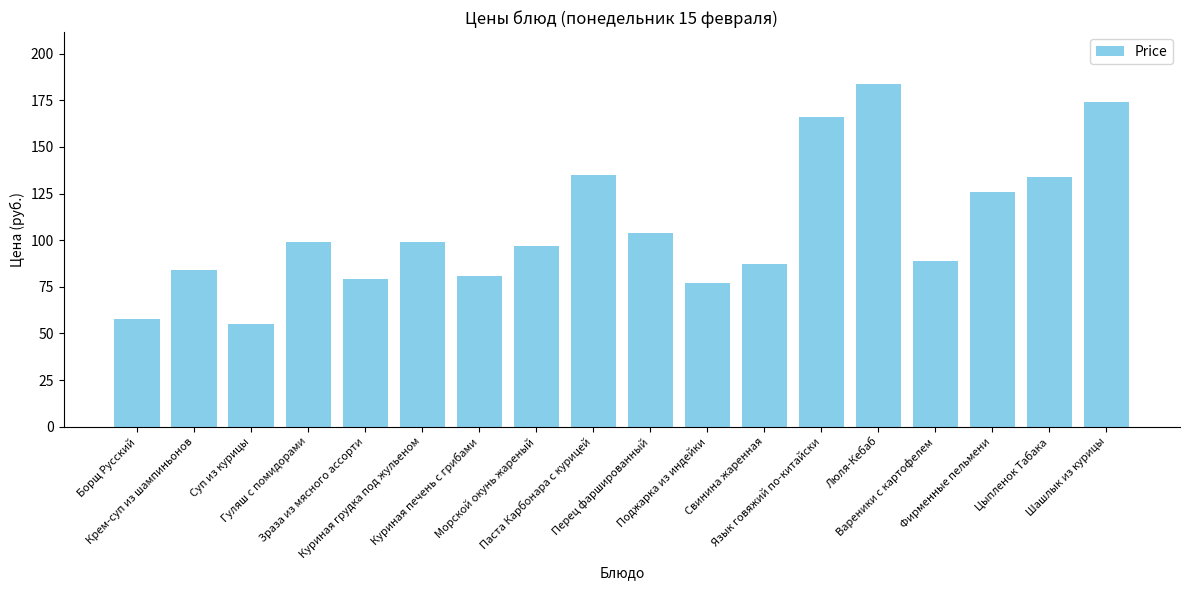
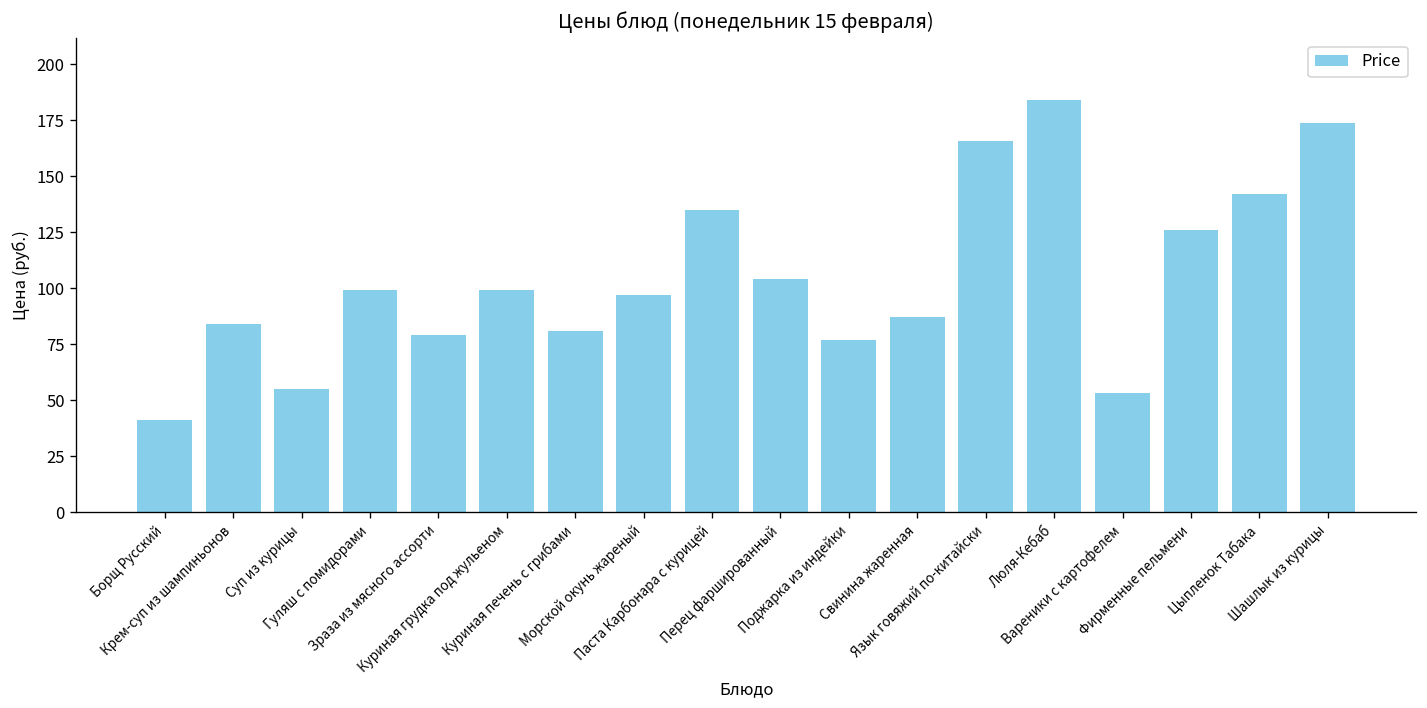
Борщ Русский: 58 -> 41
Вареники с картофелем: 89 -> 53
Цыпленок Табака: 134 -> 142
